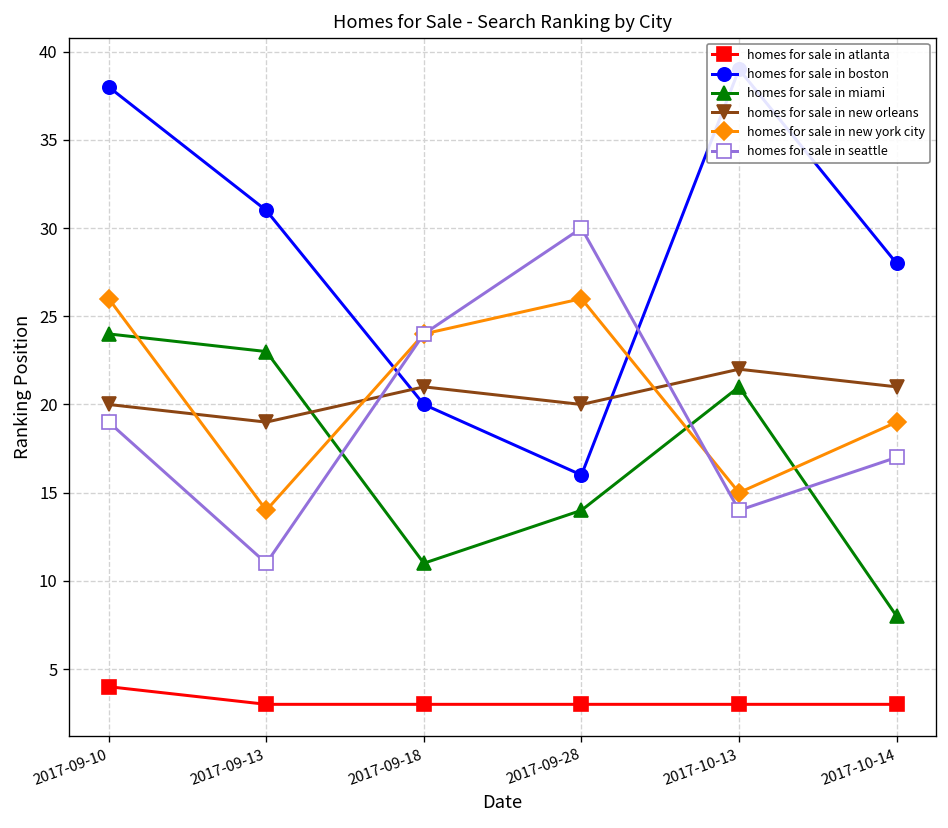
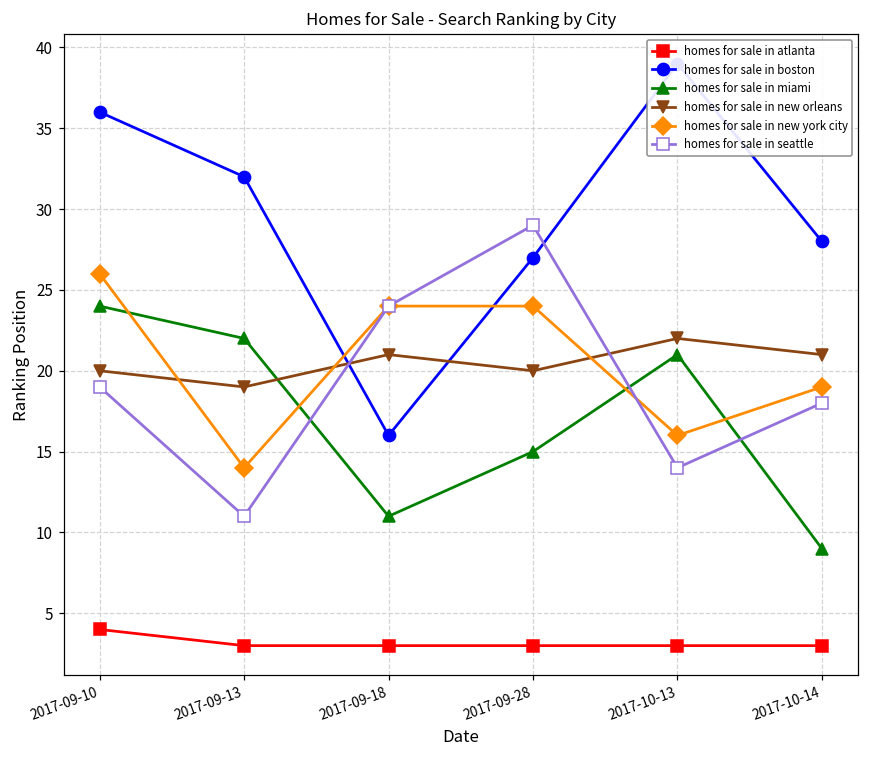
homes for sale in boston, 2017-09-10: 38 -> 36
homes for sale in boston, 2017-09-13: 31 -> 32
homes for sale in miami, 2017-09-13: 23 -> 22
homes for sale in boston, 2017-09-18: 20 -> 16
homes for sale in boston, 2017-09-28: 16 -> 27
homes for sale in miami, 2017-09-28: 14 -> 15
homes for sale in new york city, 2017-09-28: 26 -> 24
homes for sale in seattle, 2017-09-28: 30 -> 29
homes for sale in new york city, 2017-10-13: 15 -> 16
homes for sale in miami, 2017-10-14: 8 -> 9
homes for sale in seattle, 2017-10-14: 17 -> 18
